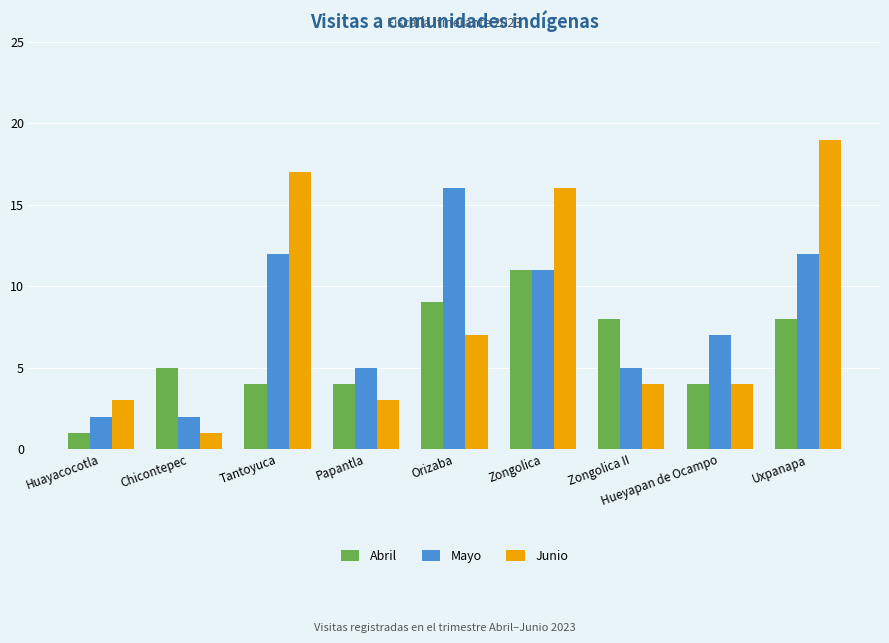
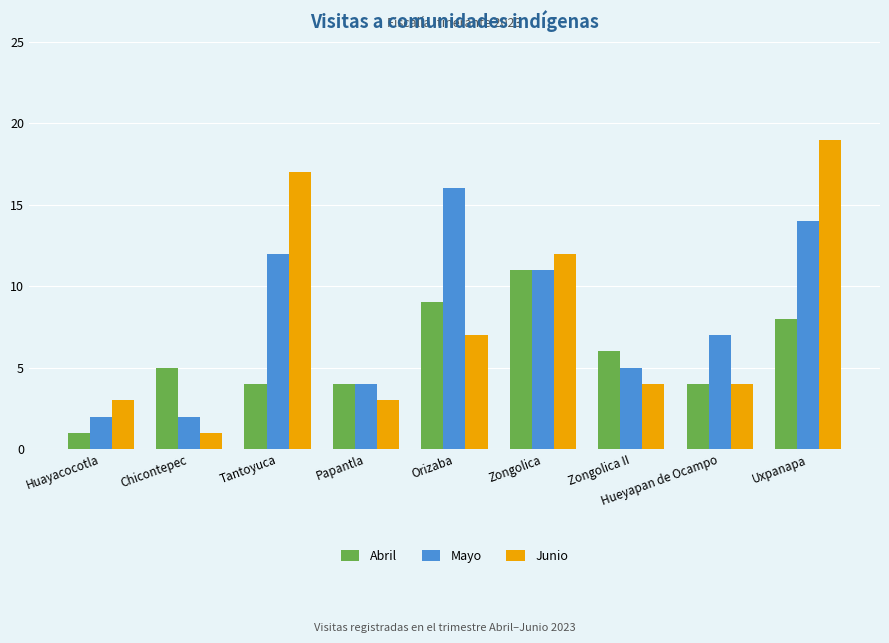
Mayo, Papantla: 5 -> 4
Junio, Zongolica: 16 -> 12
Abril, Zongolica II: 8 -> 6
Mayo, Uxpanapa: 12 -> 14
